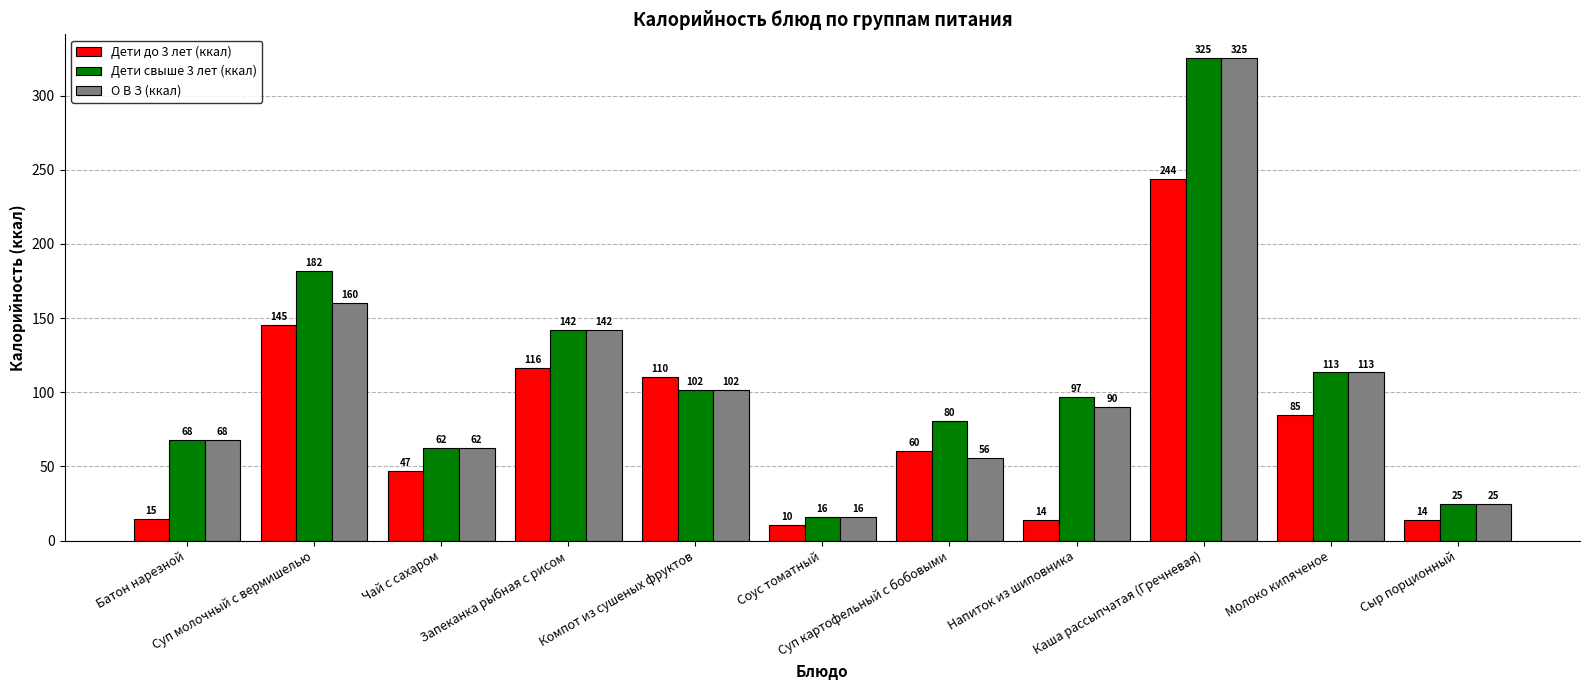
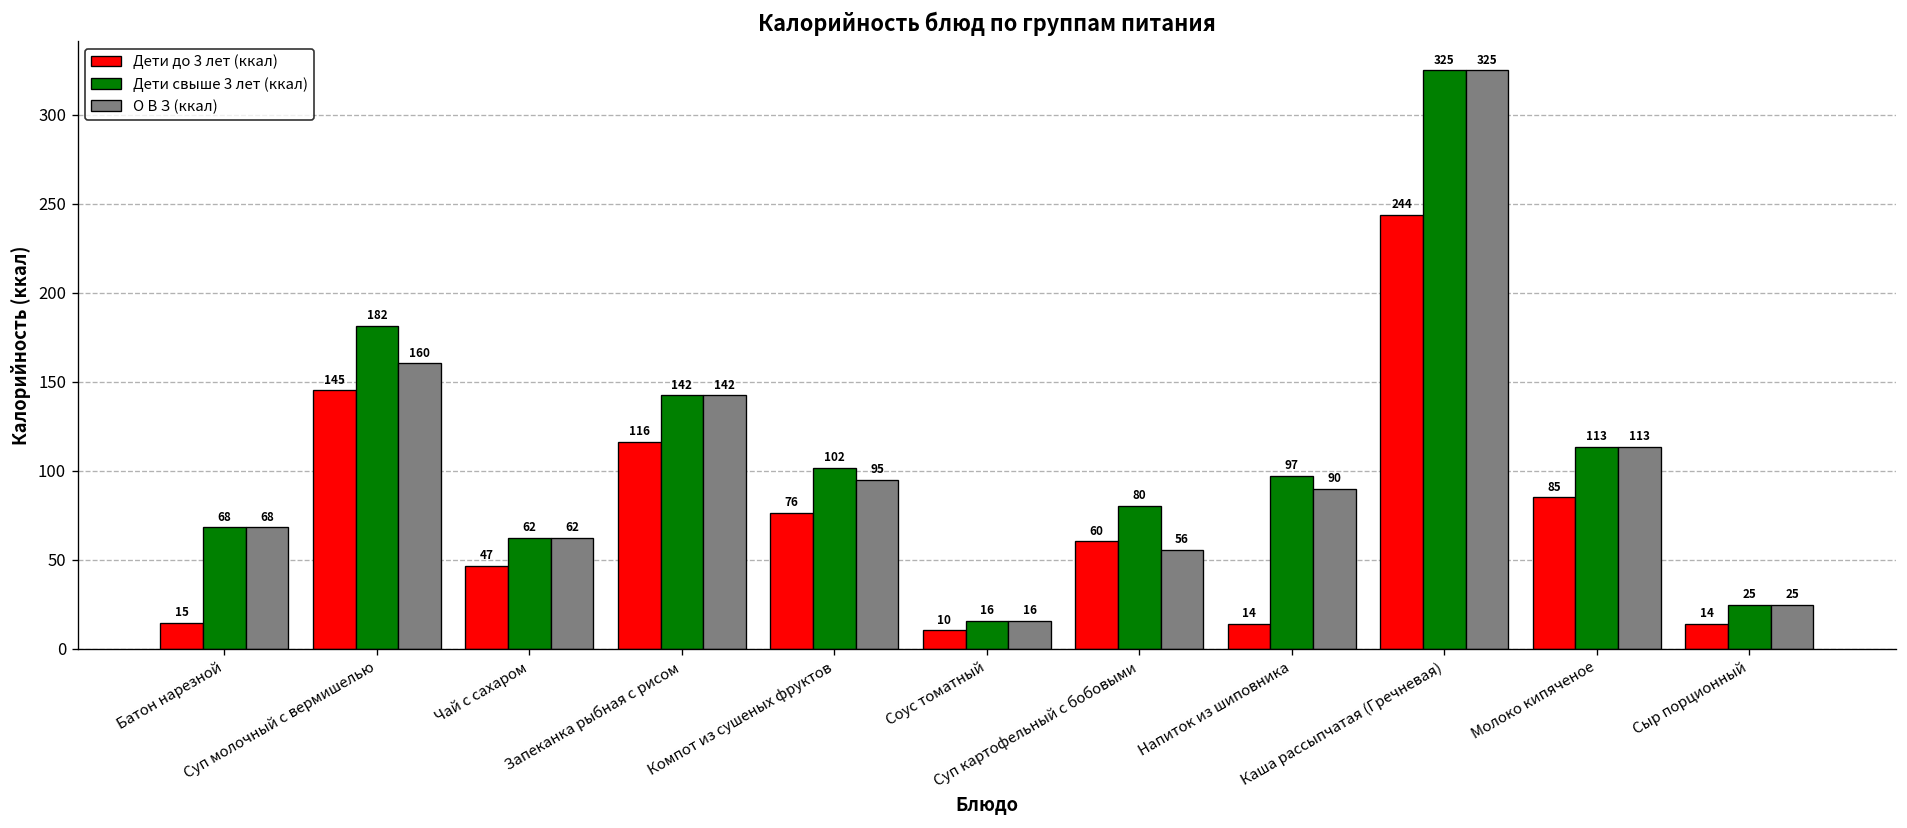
Дети до 3 лет (ккал), Компот из сушеных фруктов: 110 -> 76
О В З (ккал), Компот из сушеных фруктов: 102 -> 95
